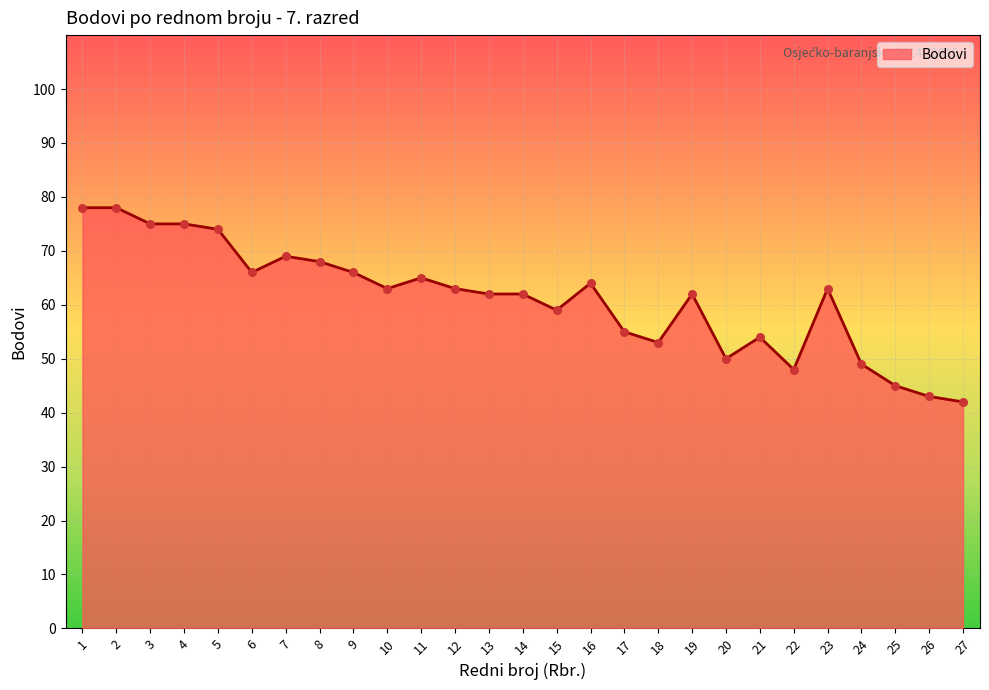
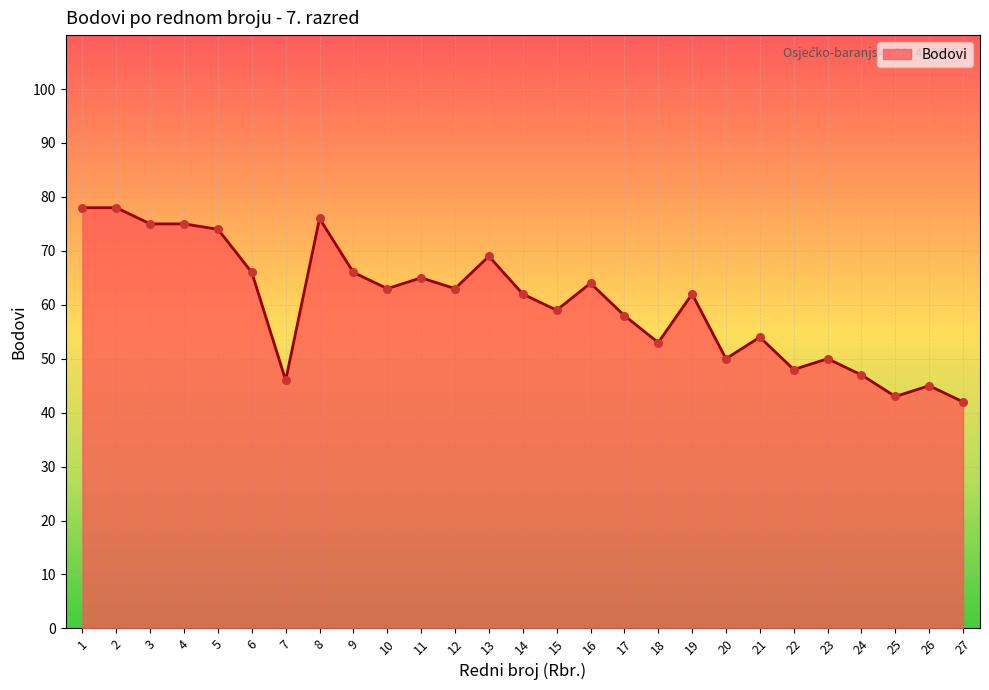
7: 69 -> 46
8: 68 -> 76
13: 62 -> 69
17: 55 -> 58
23: 63 -> 50
24: 49 -> 47
25: 45 -> 43
26: 43 -> 45
